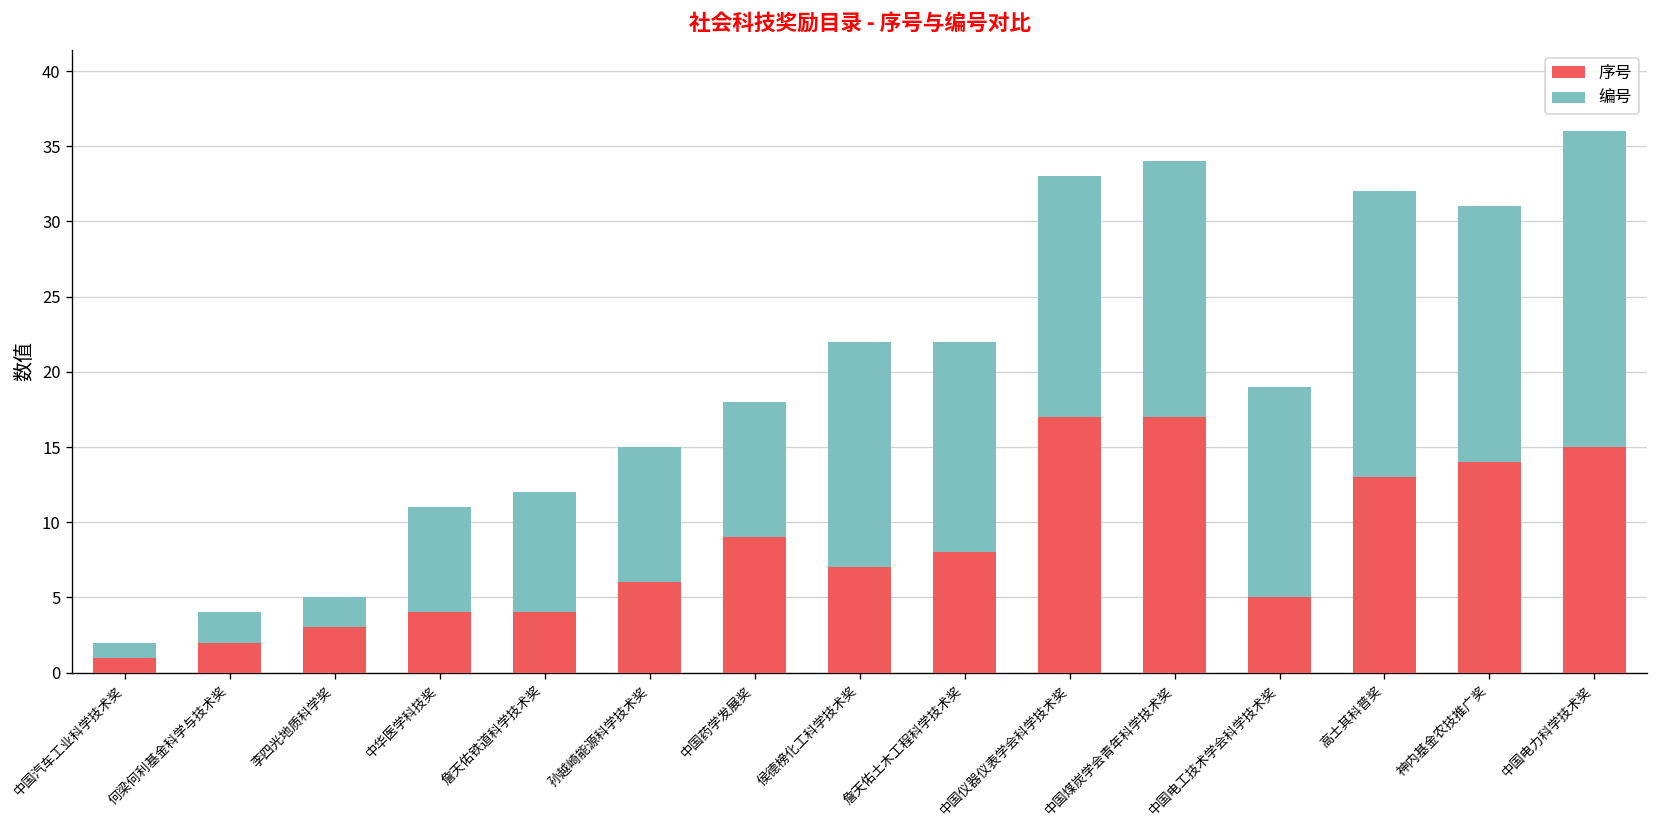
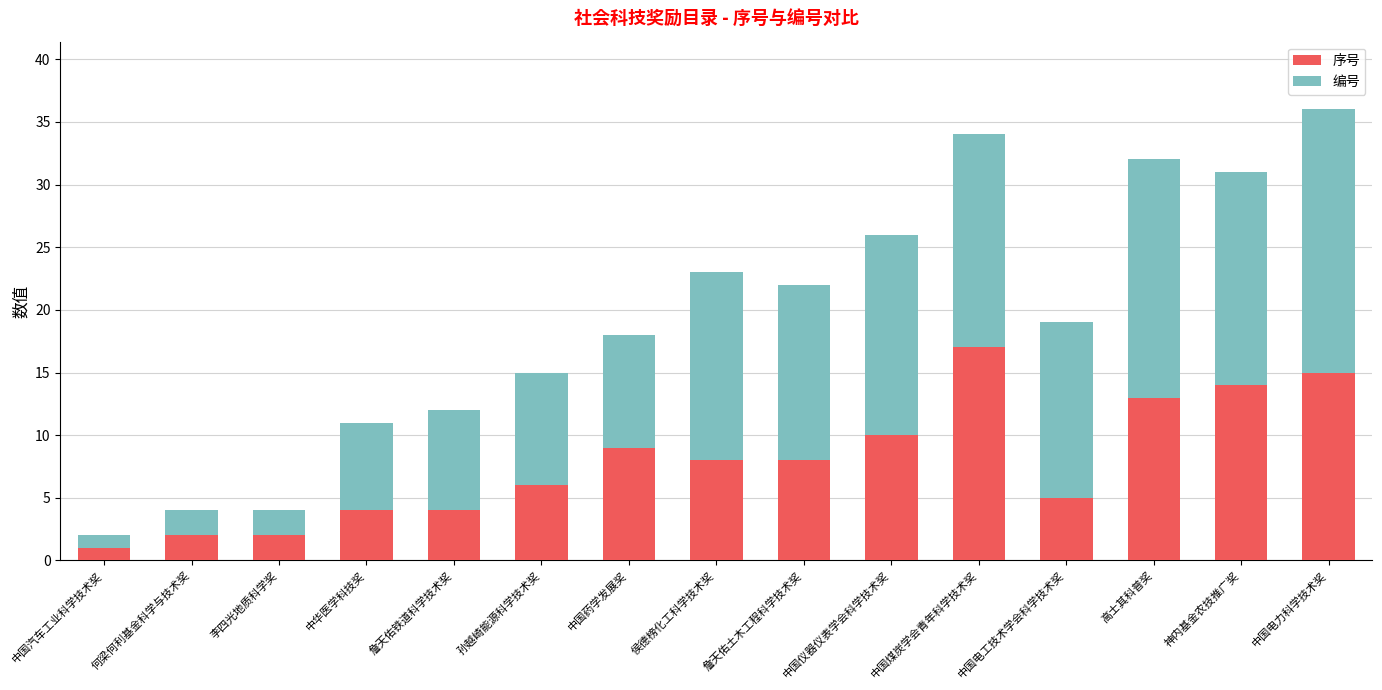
序号, 李四光地质科学奖: 3 -> 2
序号, 侯德榜化工科学技术奖: 7 -> 8
序号, 中国仪器仪表学会科学技术奖: 17 -> 10
